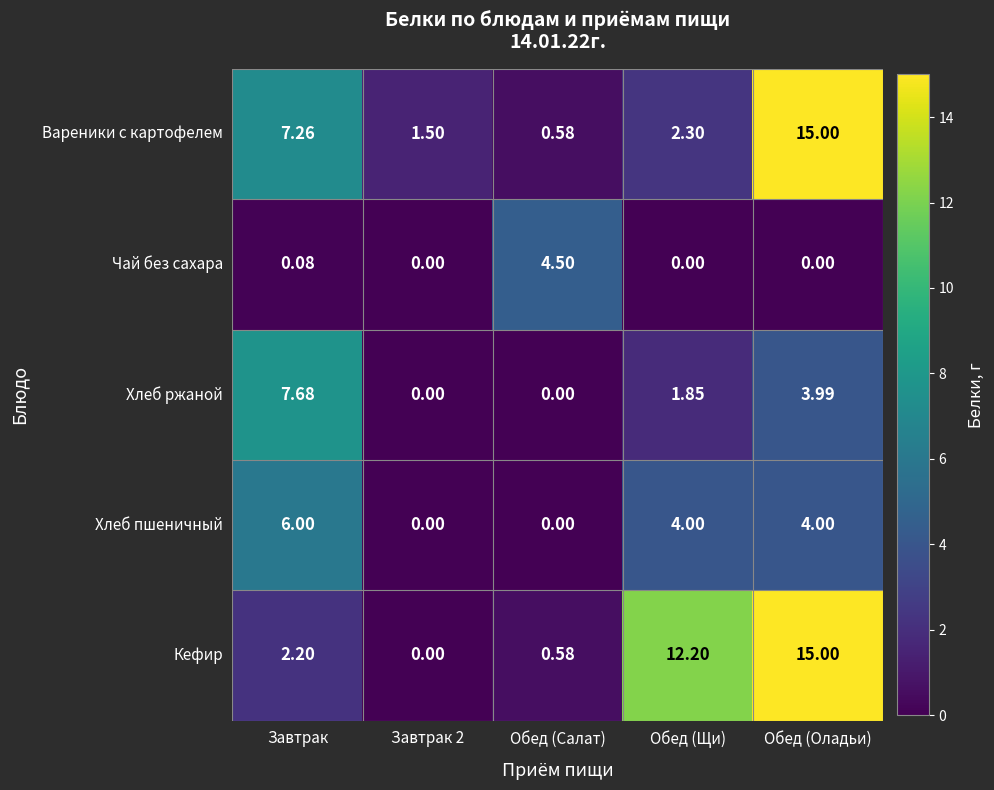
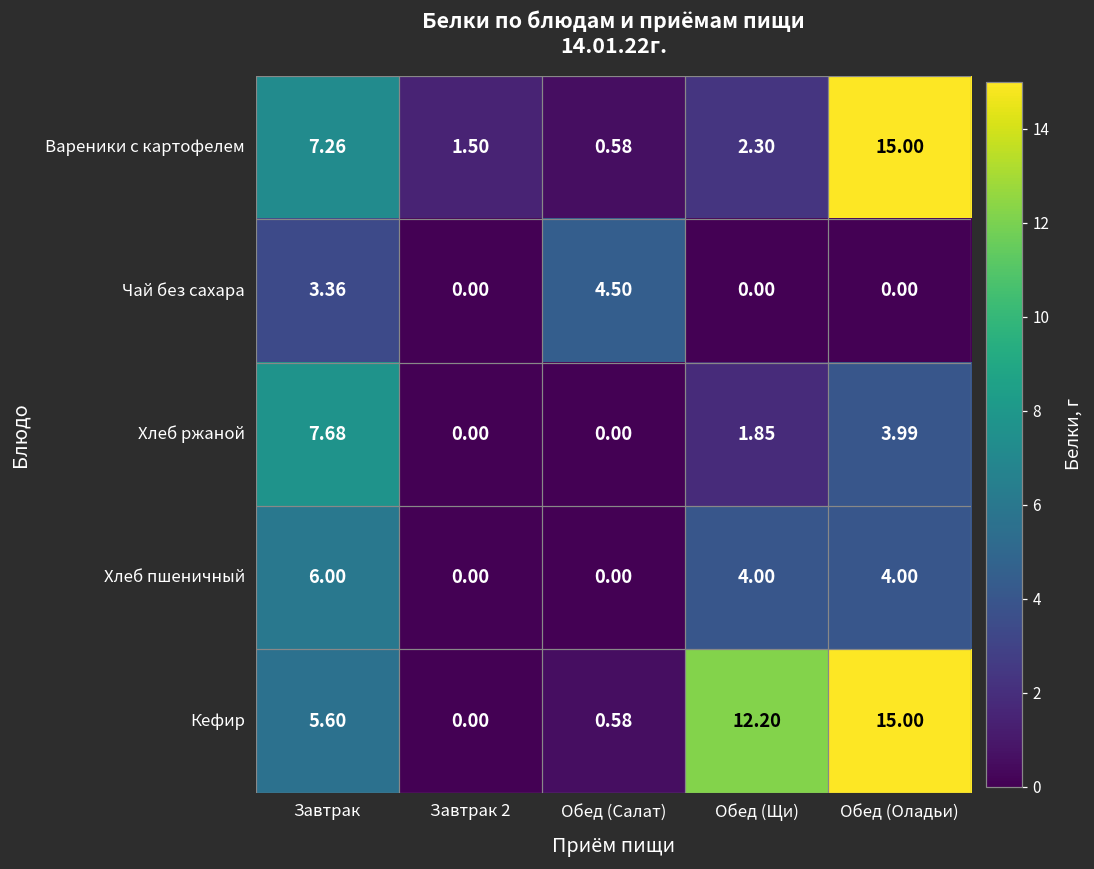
Чай без сахара, Завтрак: 0.08 -> 3.36
Кефир, Завтрак: 2.20 -> 5.60
